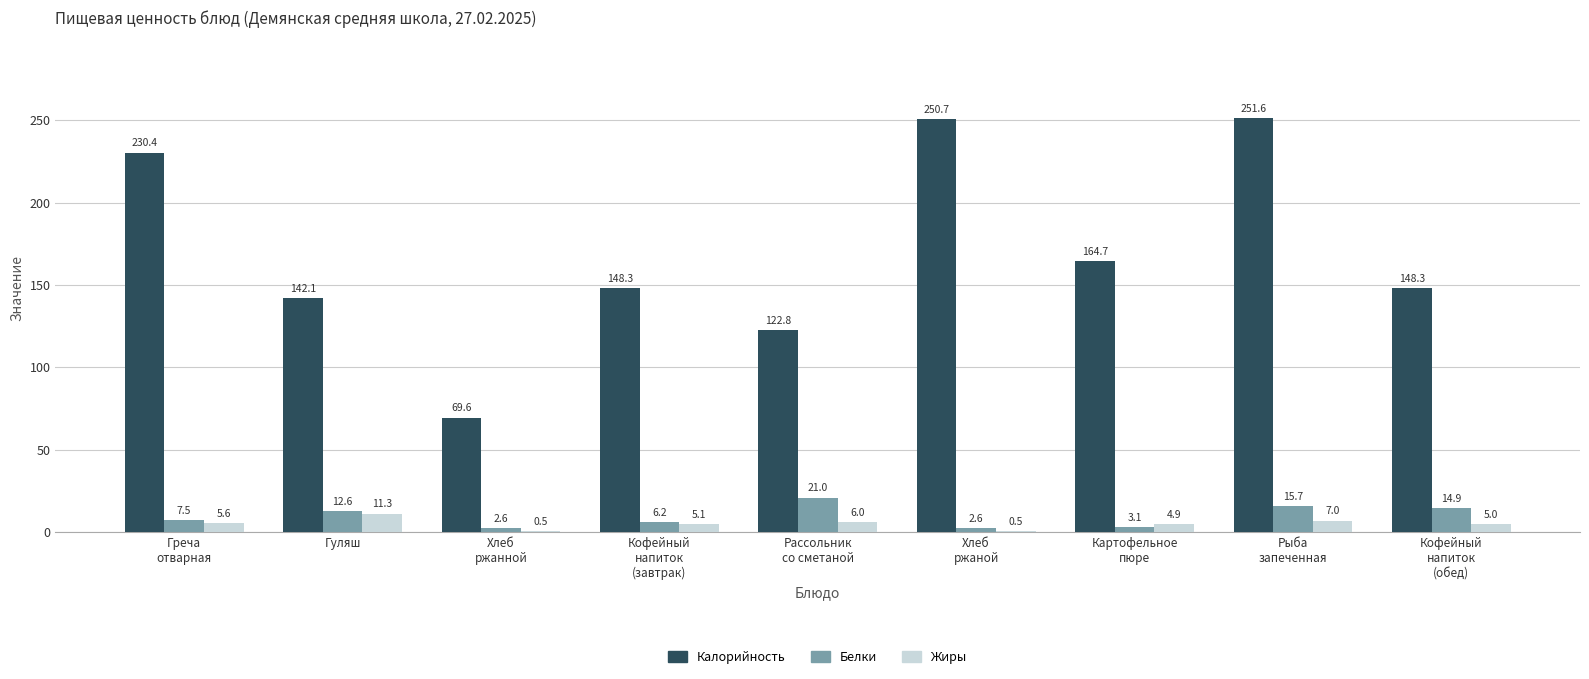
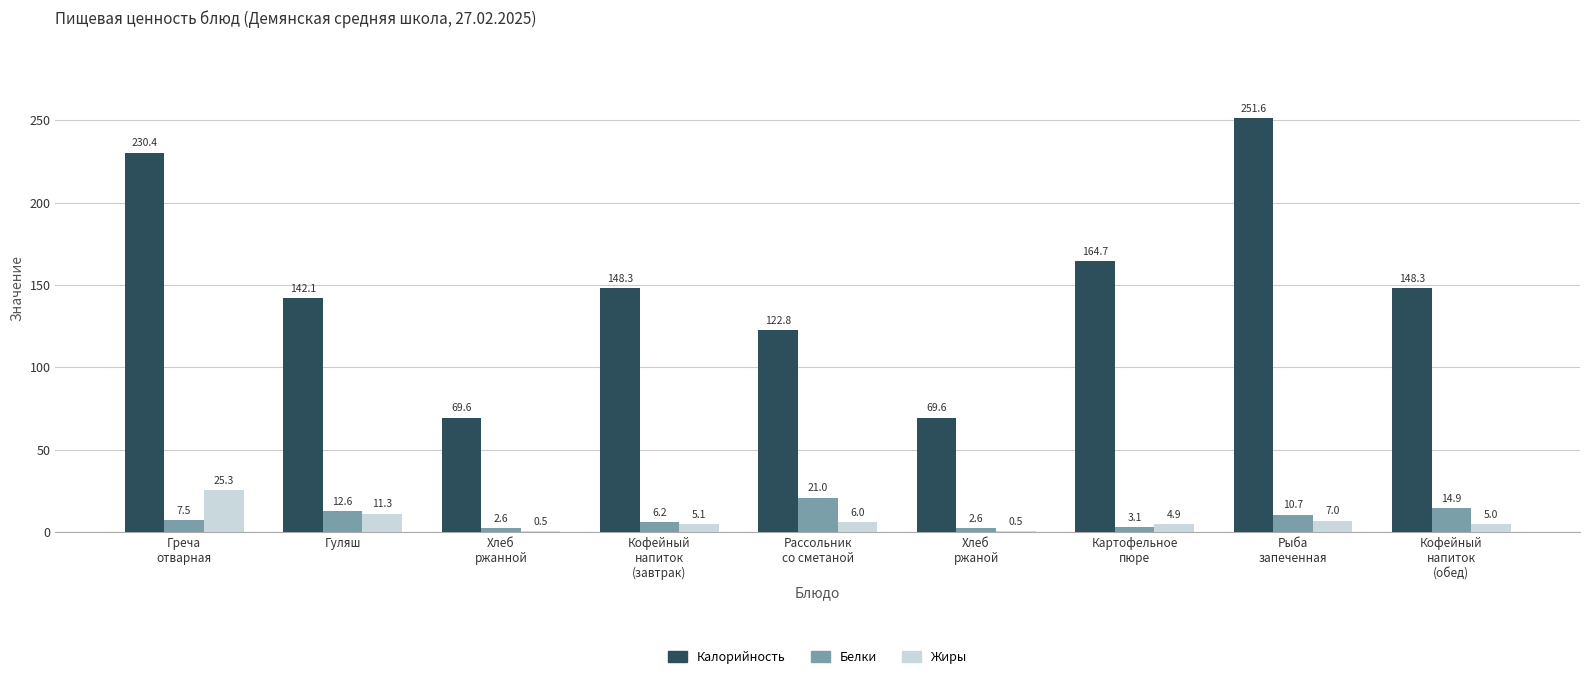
Жиры, Греча отварная: 5.6 -> 25.3
Калорийность, Хлеб ржаной: 250.7 -> 69.6
Белки, Рыба запеченная: 15.7 -> 10.7
